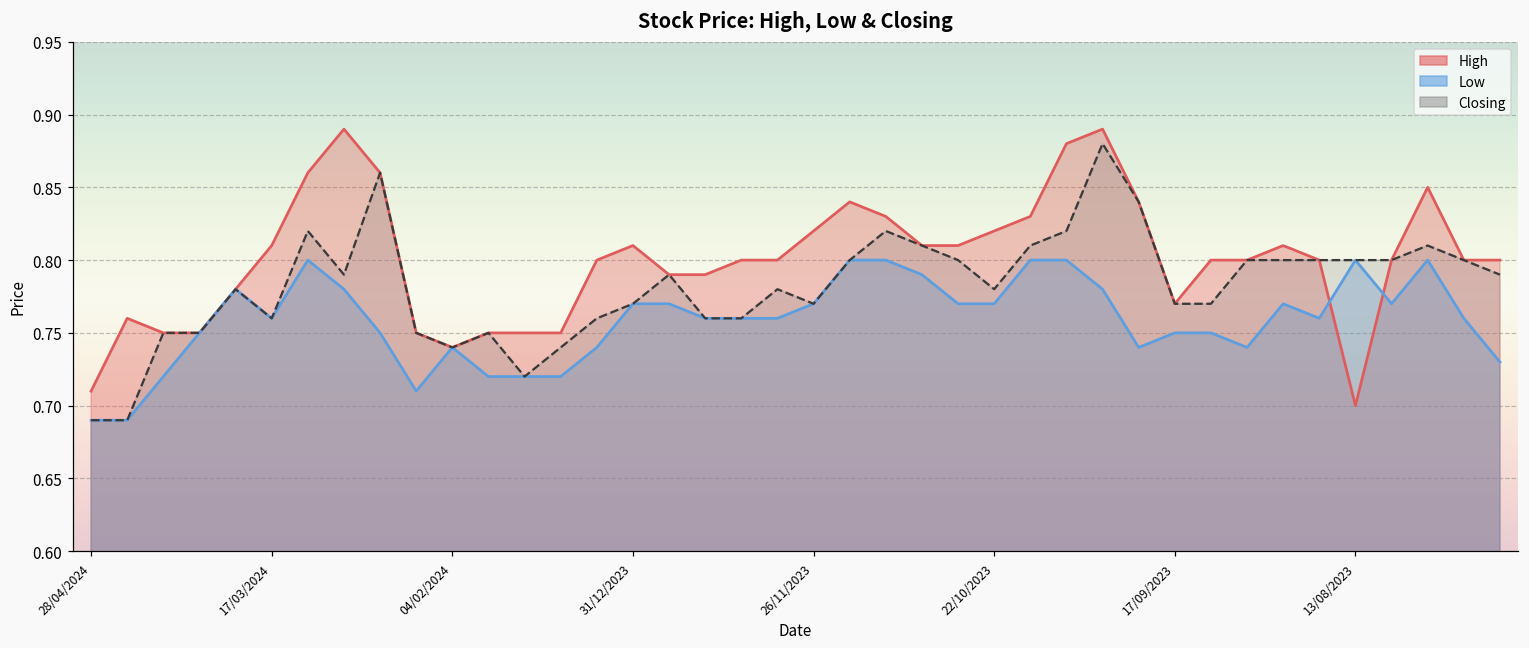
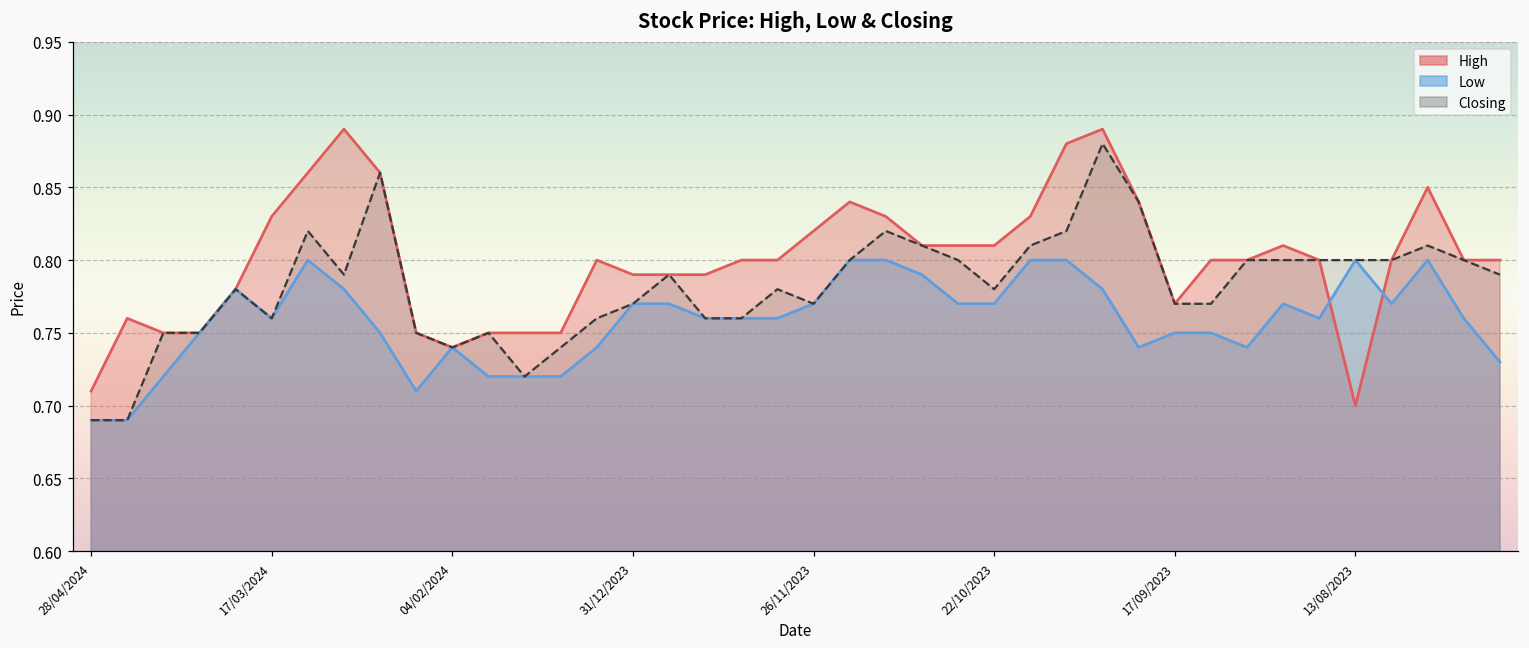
High, 17/03/2024: 0.81 -> 0.83
High, 31/12/2023: 0.81 -> 0.79
High, 22/10/2023: 0.82 -> 0.81
